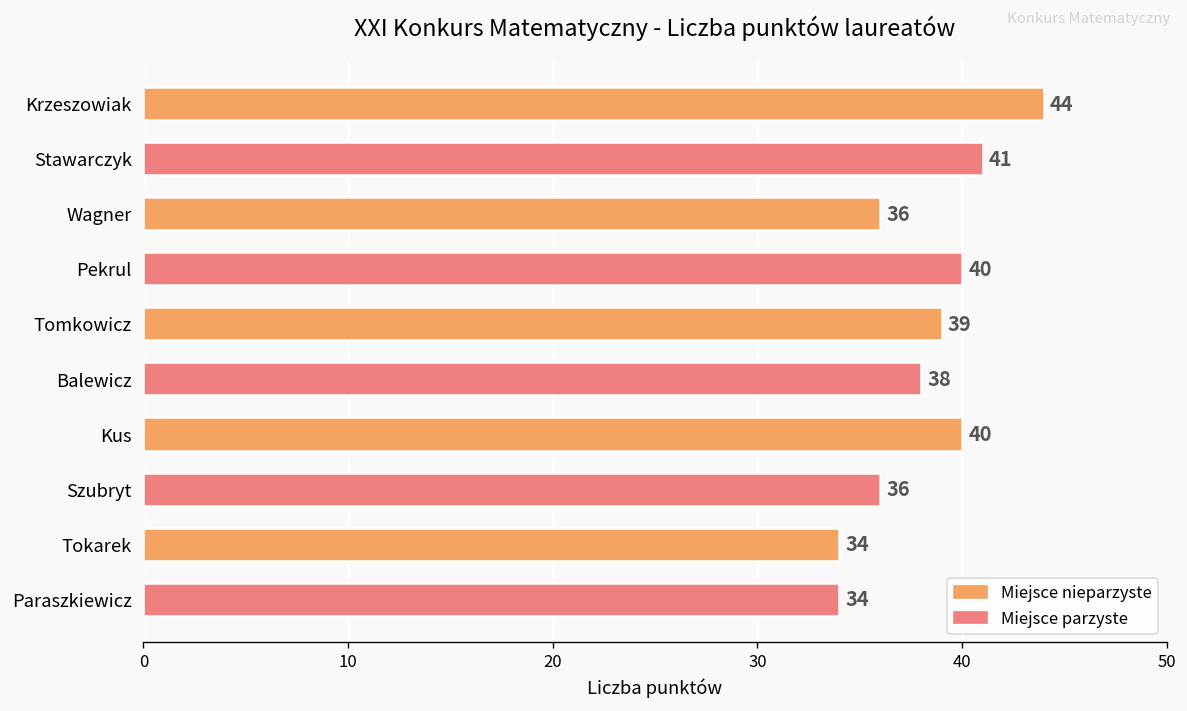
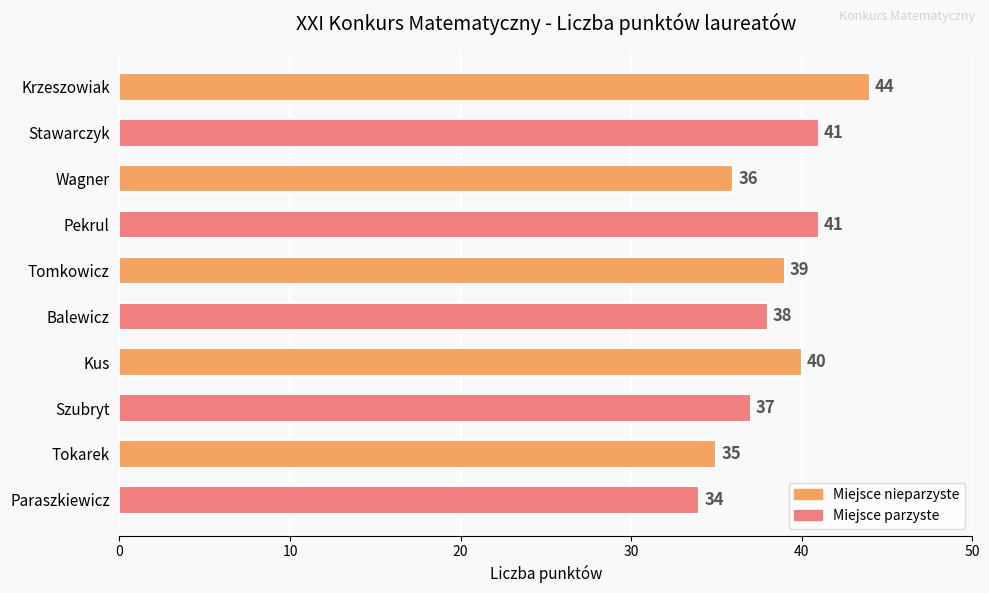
Pekrul: 40 -> 41
Szubryt: 36 -> 37
Tokarek: 34 -> 35
